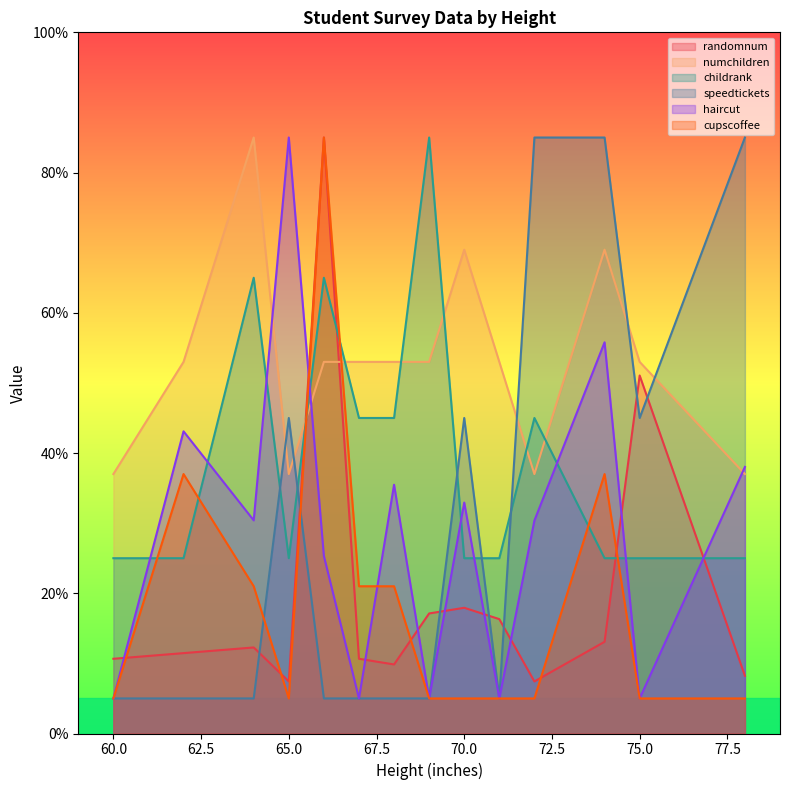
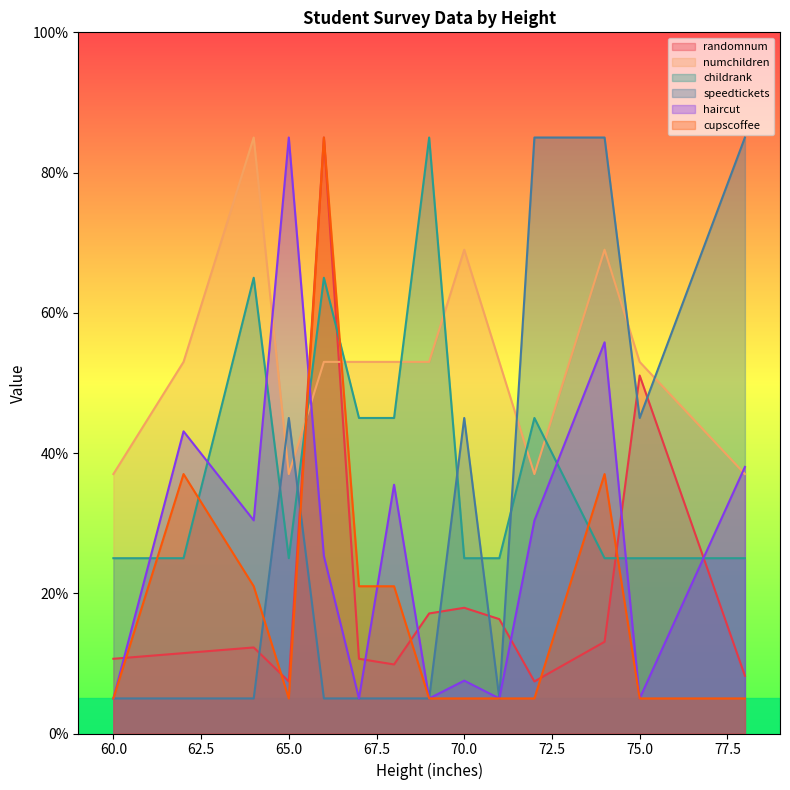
haircut, 70.0: 33% -> 8%
